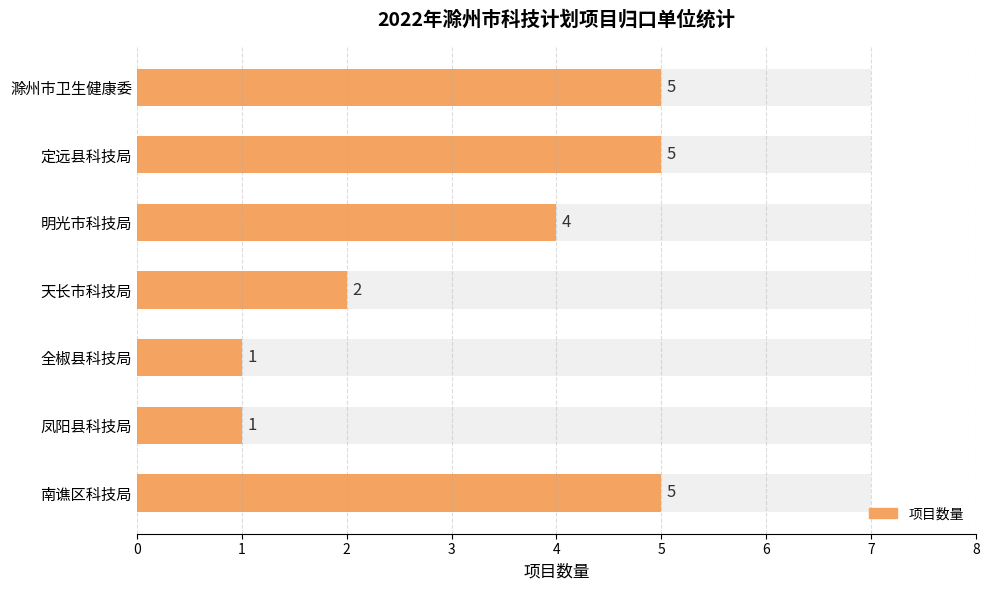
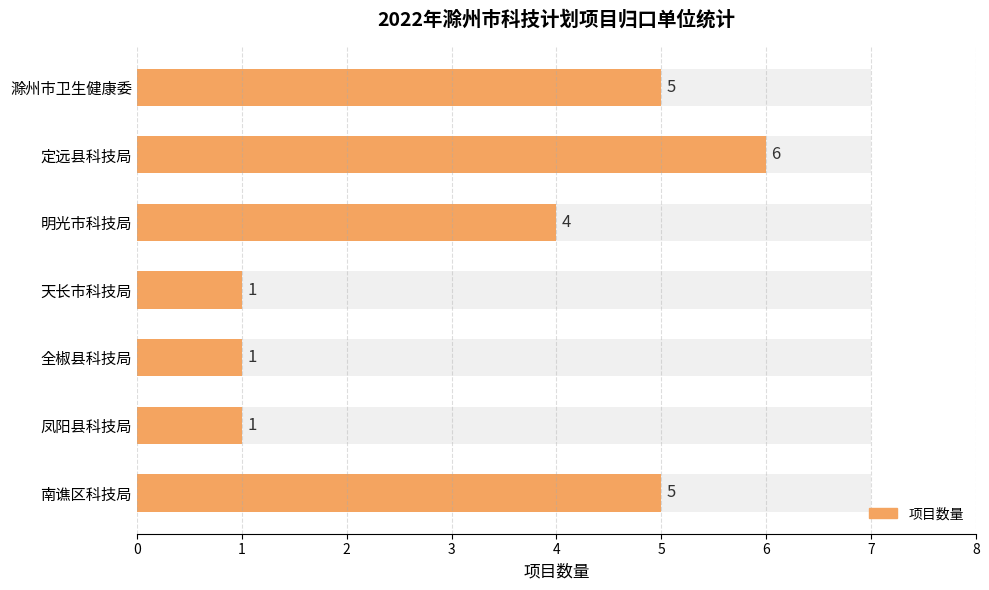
项目数量, 定远县科技局: 5 -> 6
项目数量, 天长市科技局: 2 -> 1
